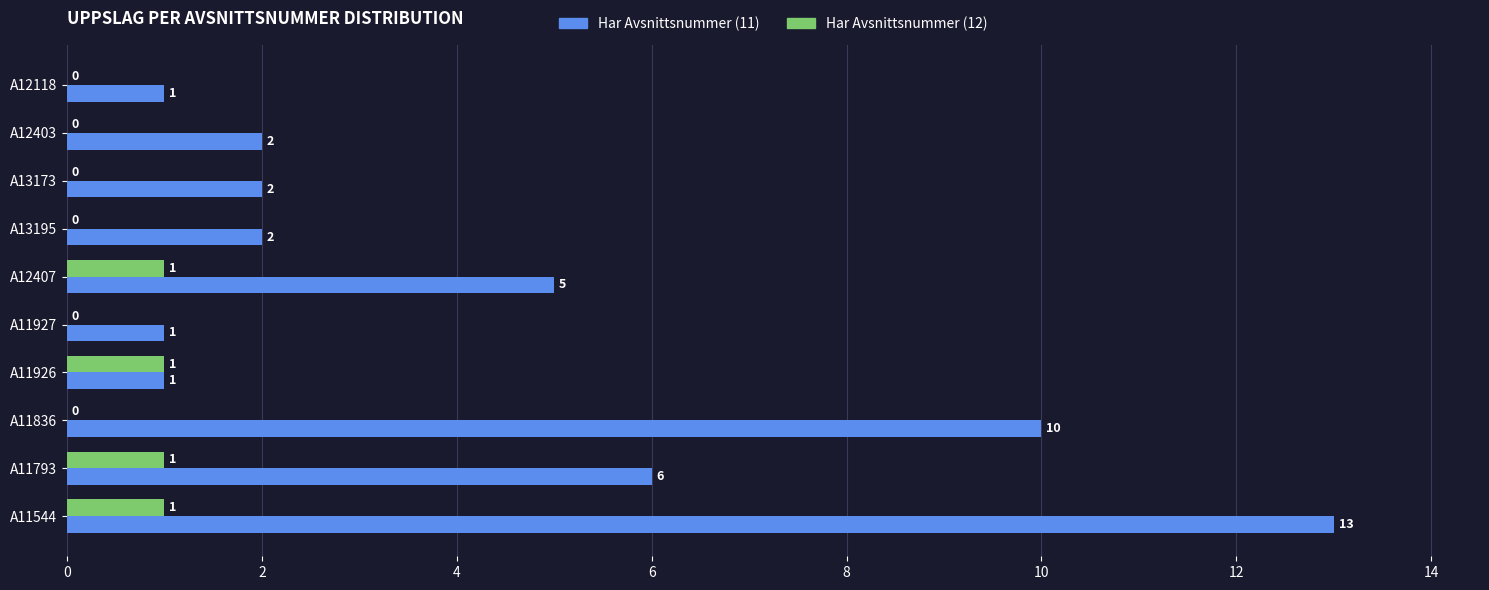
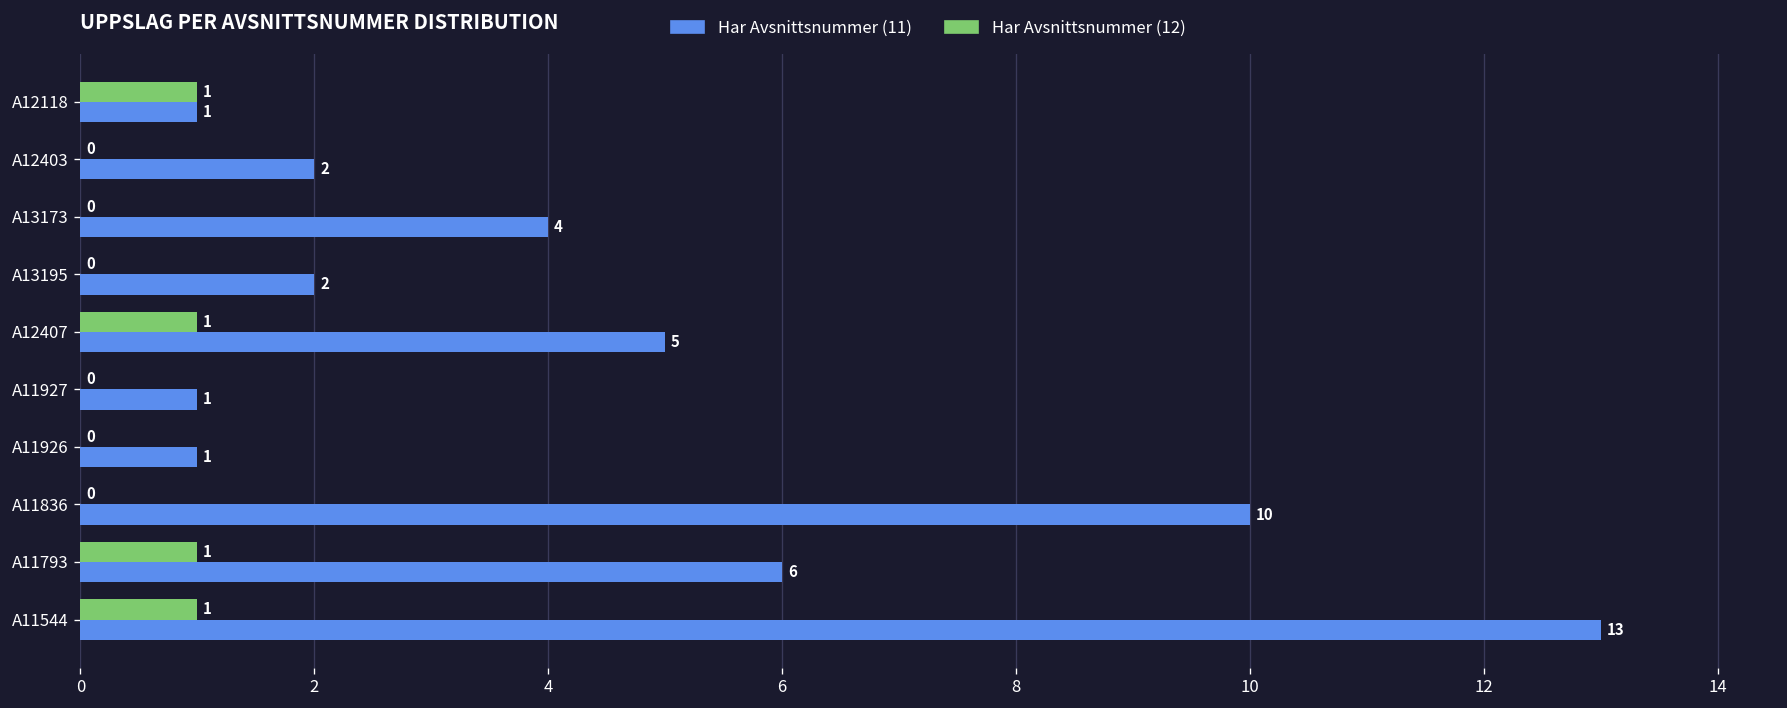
Har Avsnittsnummer (12), A12118: 0 -> 1
Har Avsnittsnummer (11), A13173: 2 -> 4
Har Avsnittsnummer (12), A11926: 1 -> 0
